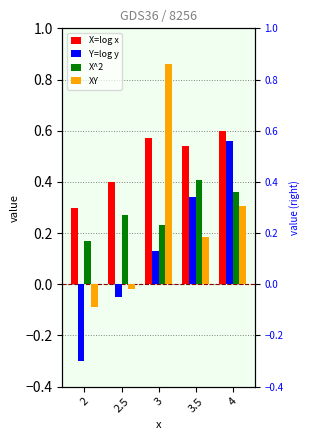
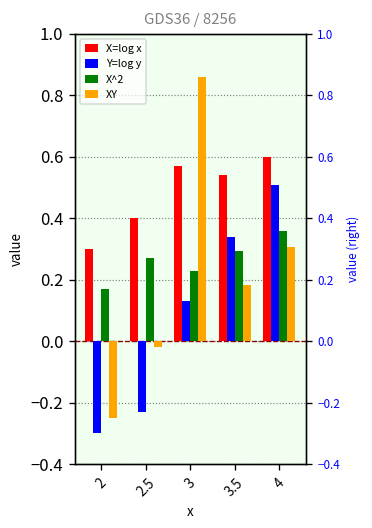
XY, 2: -0.09 -> -0.25
Y=log y, 2.5: -0.05 -> -0.23
X^2, 3.5: 0.41 -> 0.29
Y=log y, 4: 0.56 -> 0.51
